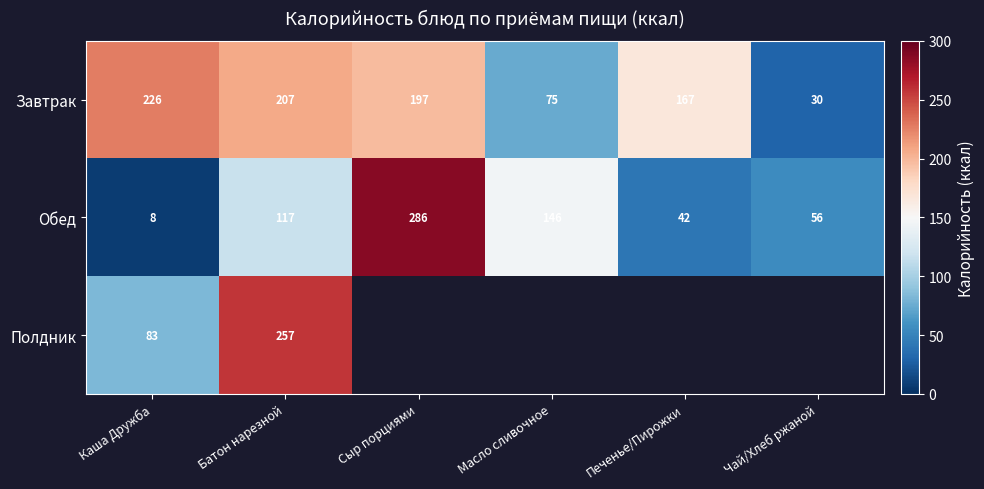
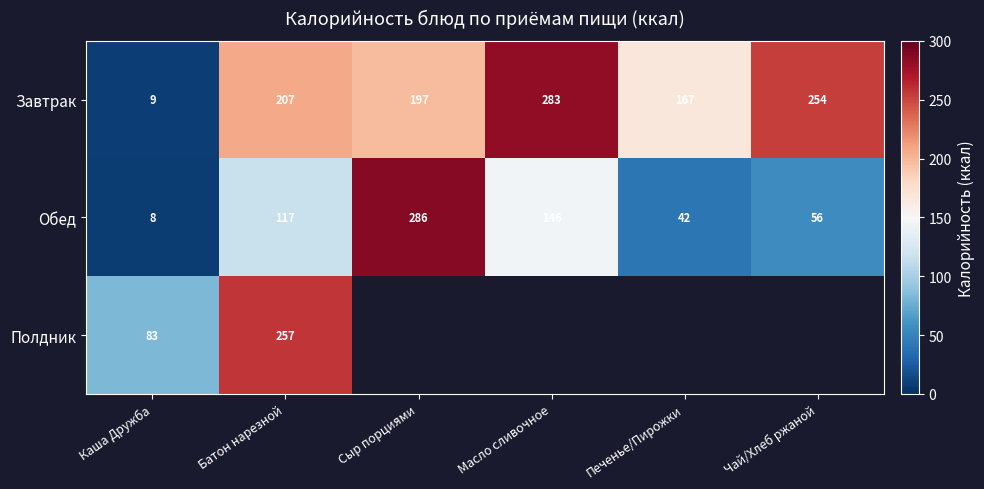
Завтрак, Каша Дружба: 226 -> 9
Завтрак, Масло сливочное: 75 -> 283
Завтрак, Чай/Хлеб ржаной: 30 -> 254
